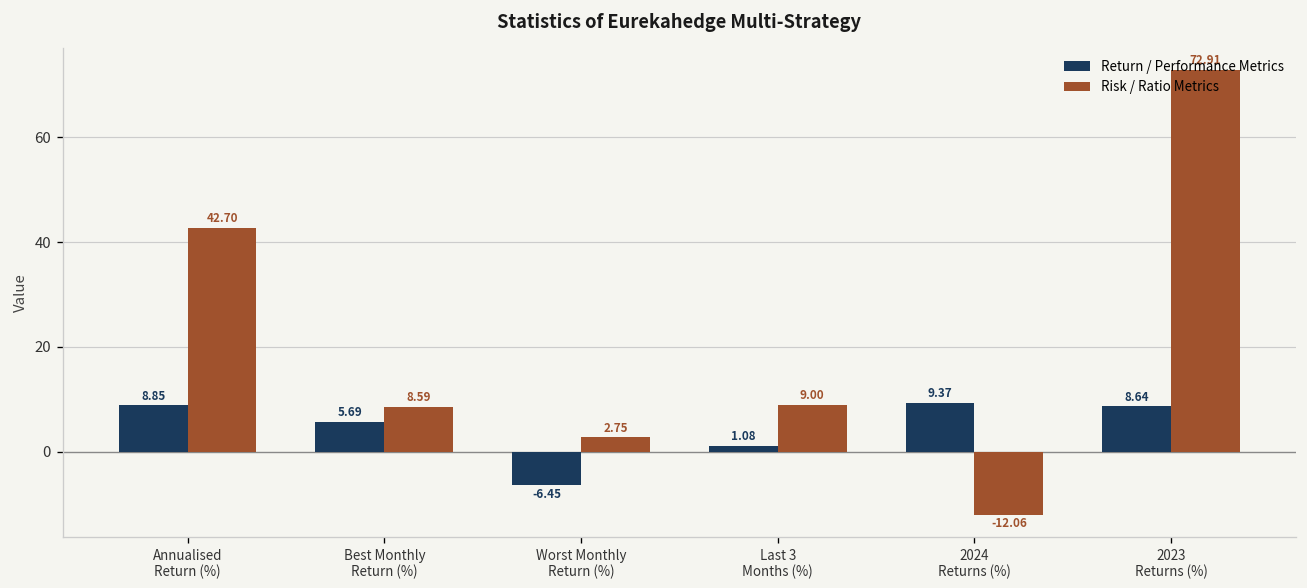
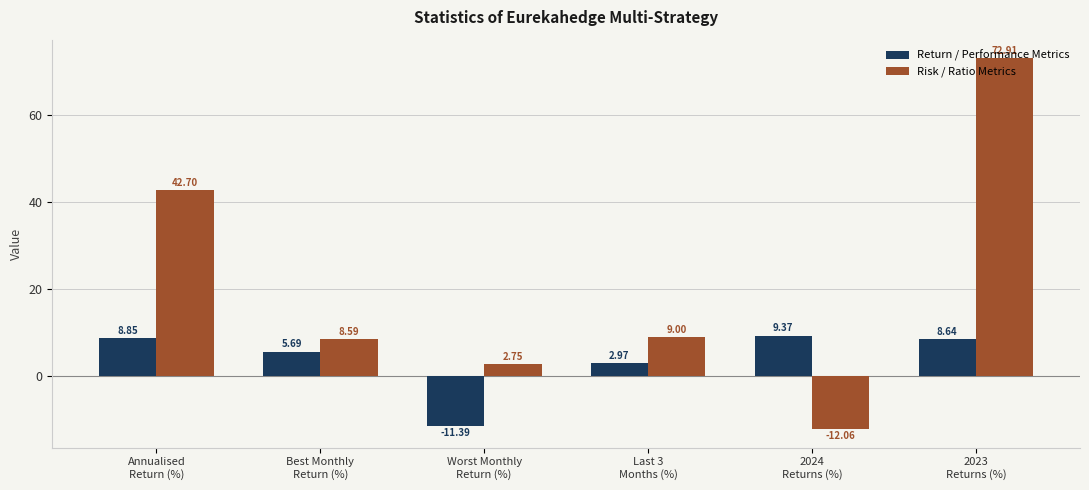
Return / Performance Metrics, Worst Monthly Return (%): -6.45 -> -11.39
Return / Performance Metrics, Last 3 Months (%): 1.08 -> 2.97
